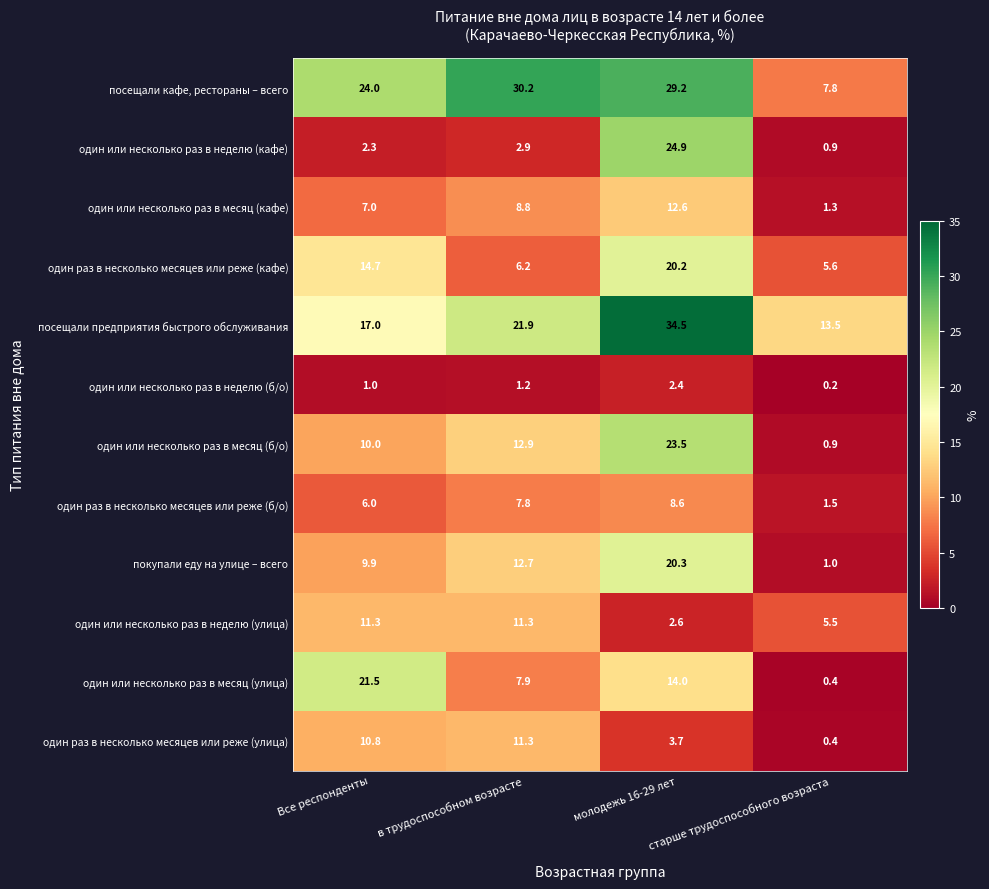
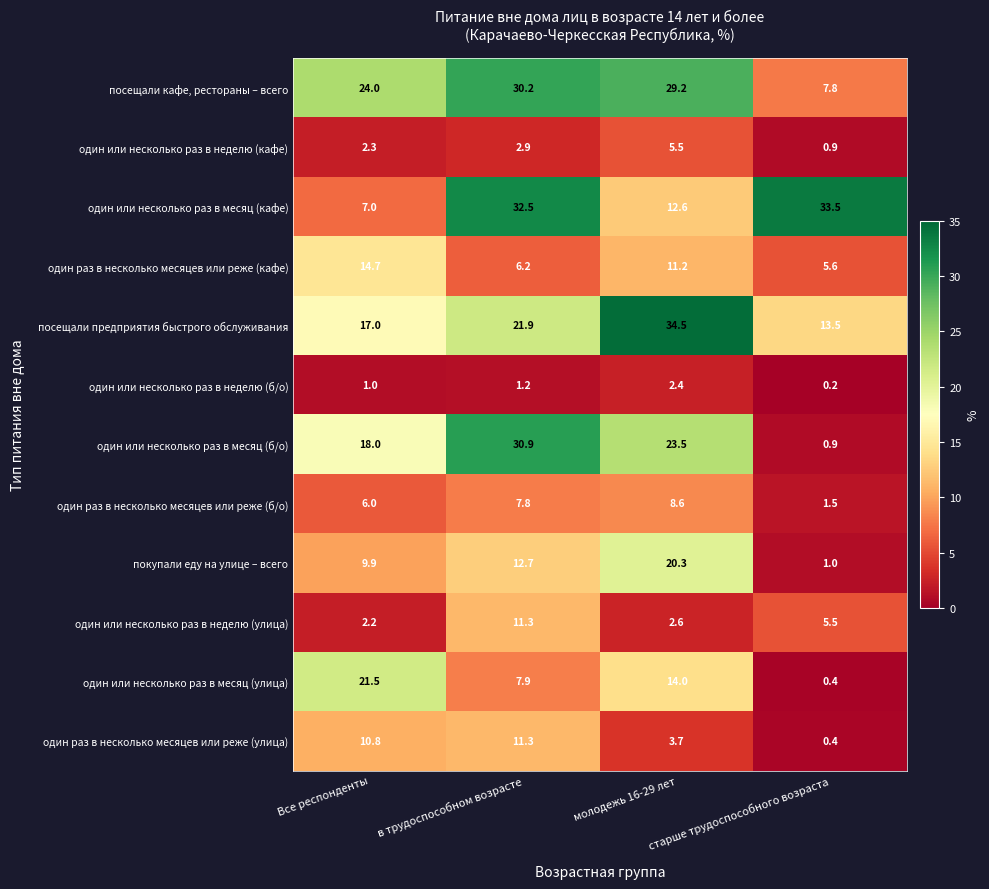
один или несколько раз в неделю (кафе), молодежь 16-29 лет: 24.9 -> 5.5
один или несколько раз в месяц (кафе), в трудоспособном возрасте: 8.8 -> 32.5
один или несколько раз в месяц (кафе), старше трудоспособного возраста: 1.3 -> 33.5
один раз в несколько месяцев или реже (кафе), молодежь 16-29 лет: 20.2 -> 11.2
один или несколько раз в месяц (б/о), Все респонденты: 10.0 -> 18.0
один или несколько раз в месяц (б/о), в трудоспособном возрасте: 12.9 -> 30.9
один или несколько раз в неделю (улица), Все респонденты: 11.3 -> 2.2
